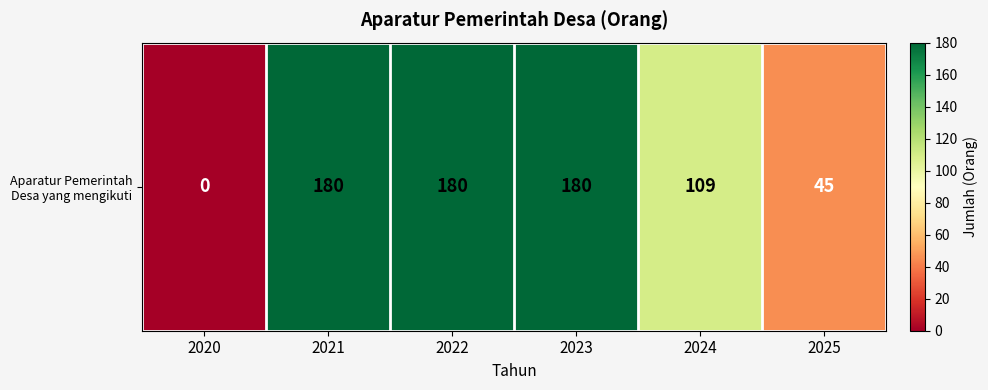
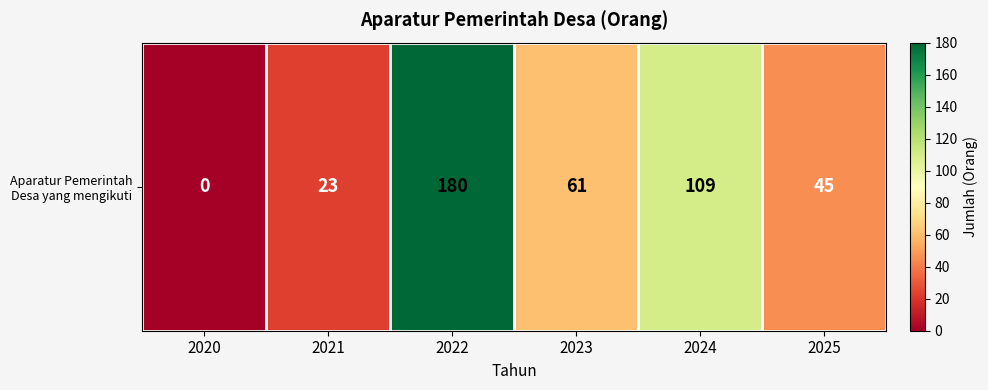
Aparatur Pemerintah Desa yang mengikuti, 2021: 180 -> 23
Aparatur Pemerintah Desa yang mengikuti, 2023: 180 -> 61
